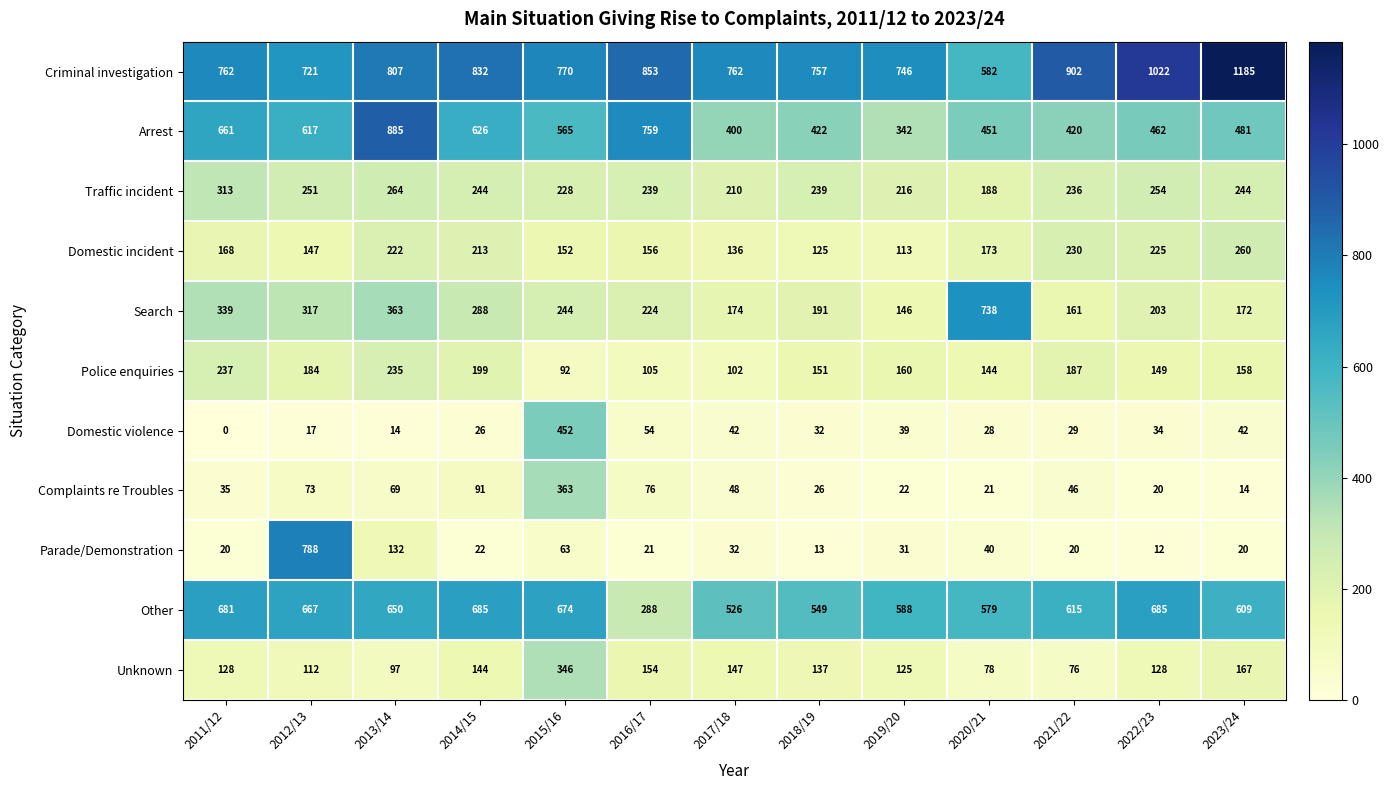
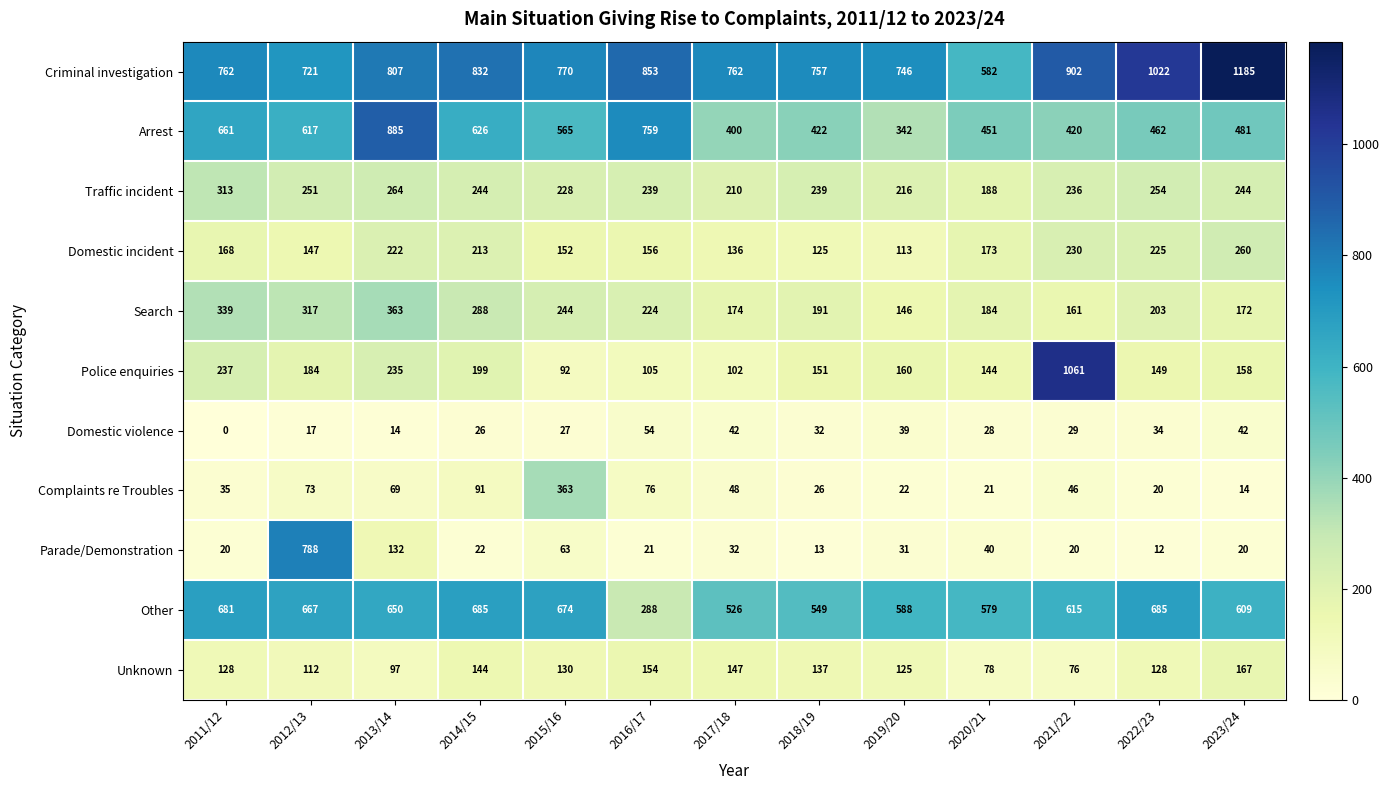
Search, 2020/21: 738 -> 184
Police enquiries, 2021/22: 187 -> 1061
Domestic violence, 2015/16: 452 -> 27
Unknown, 2015/16: 346 -> 130
